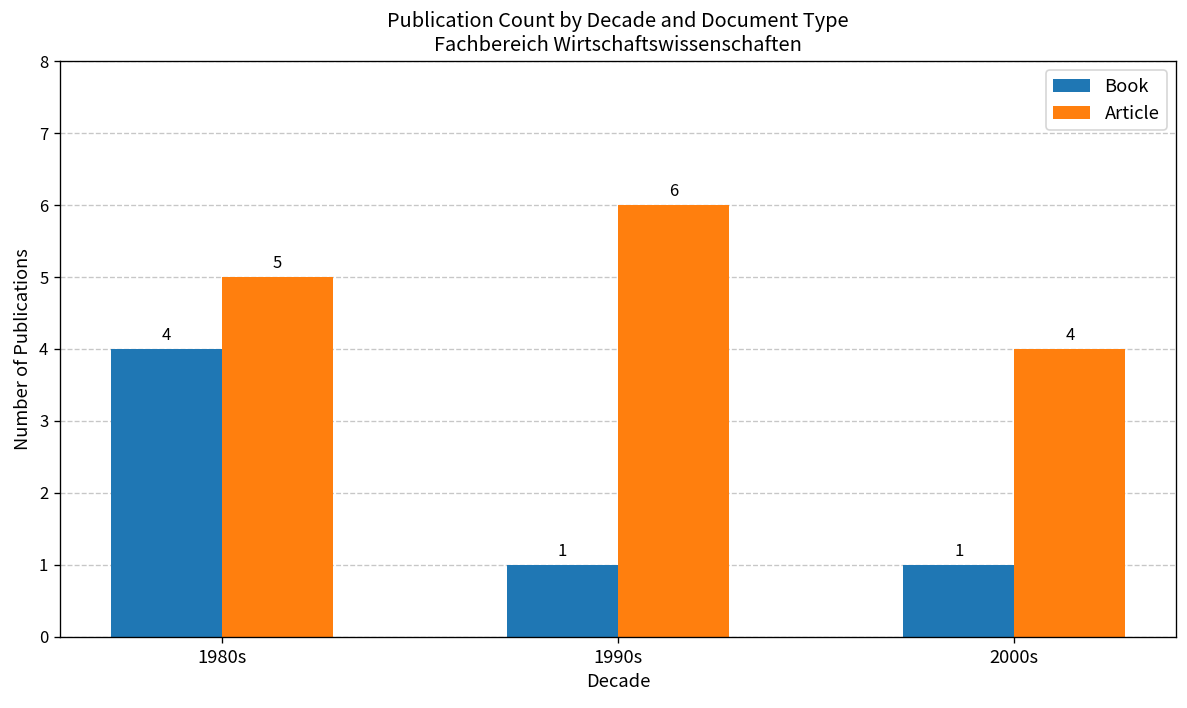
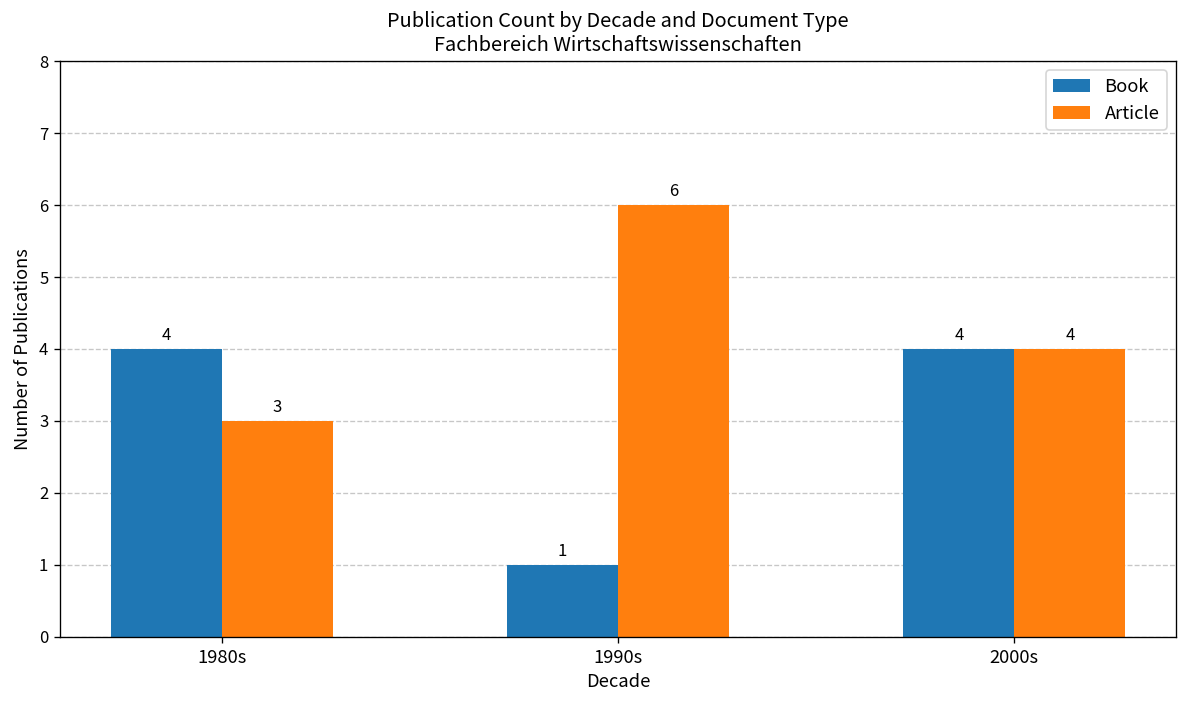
Article, 1980s: 5 -> 3
Book, 2000s: 1 -> 4
